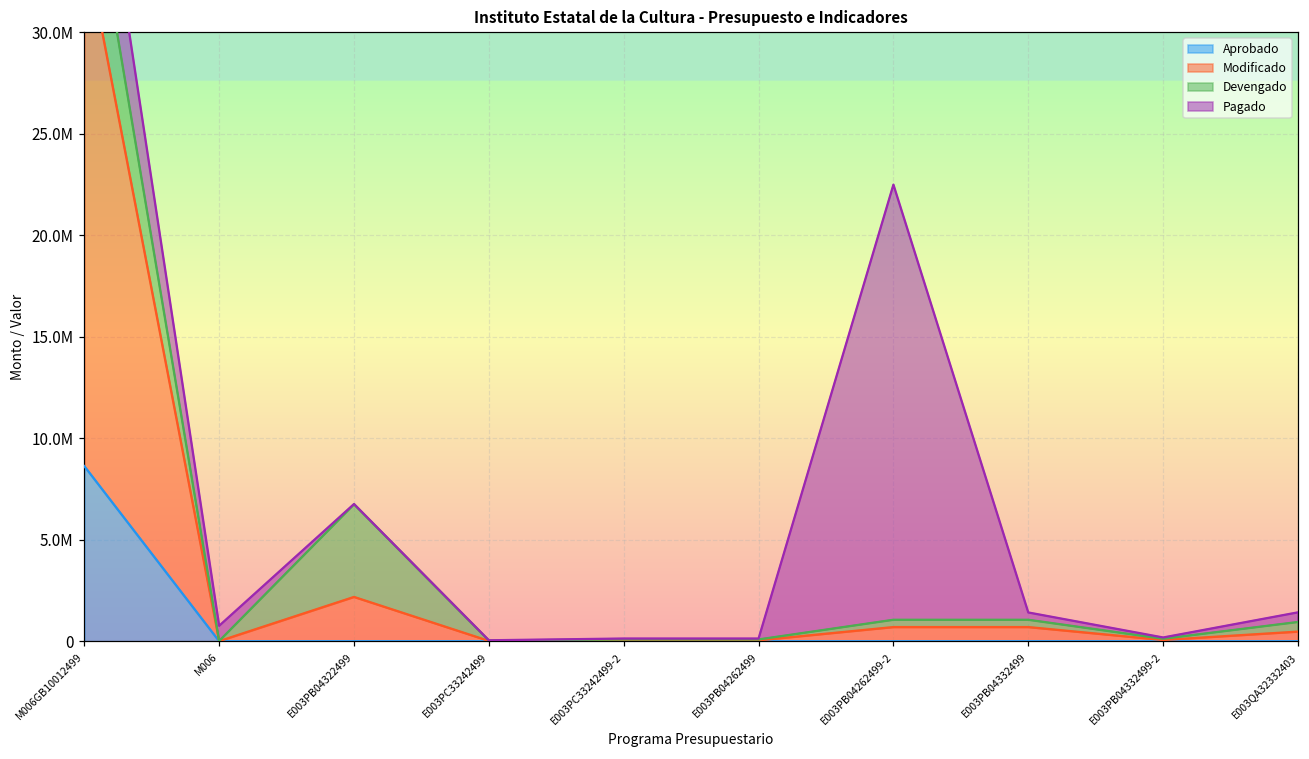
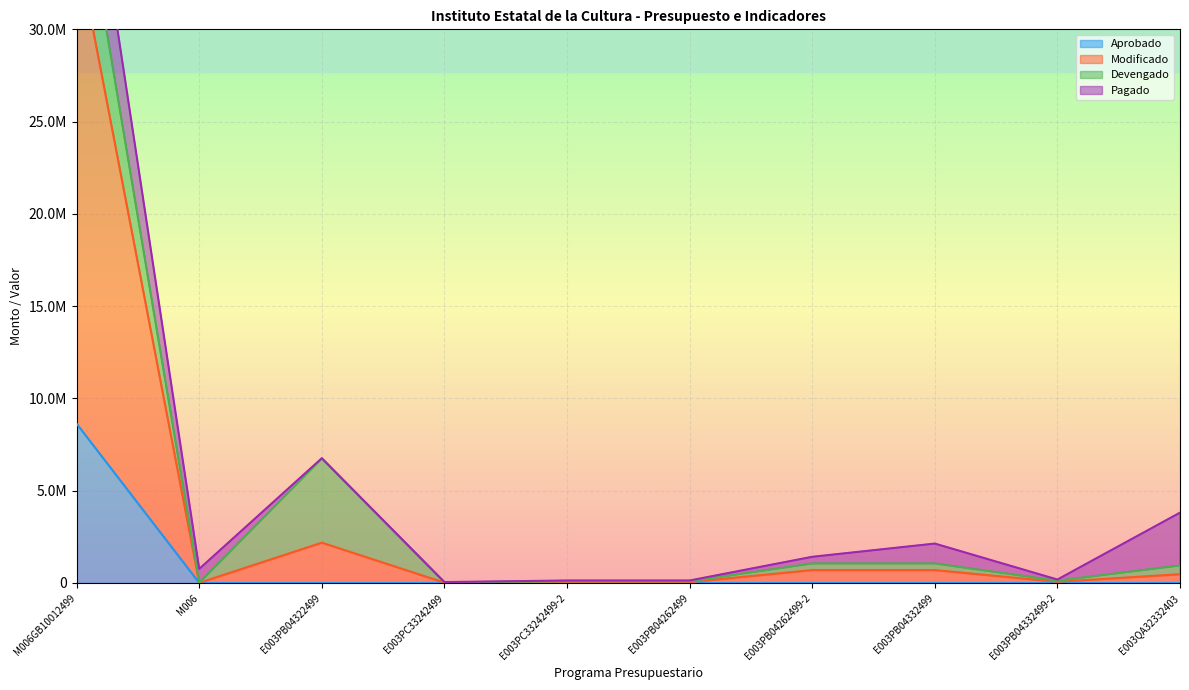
Pagado, E003PB04262499-2: 21400000 -> 400000
Pagado, E003PB04332499: 400000 -> 1100000
Pagado, E003QA32332403: 500000 -> 2900000
